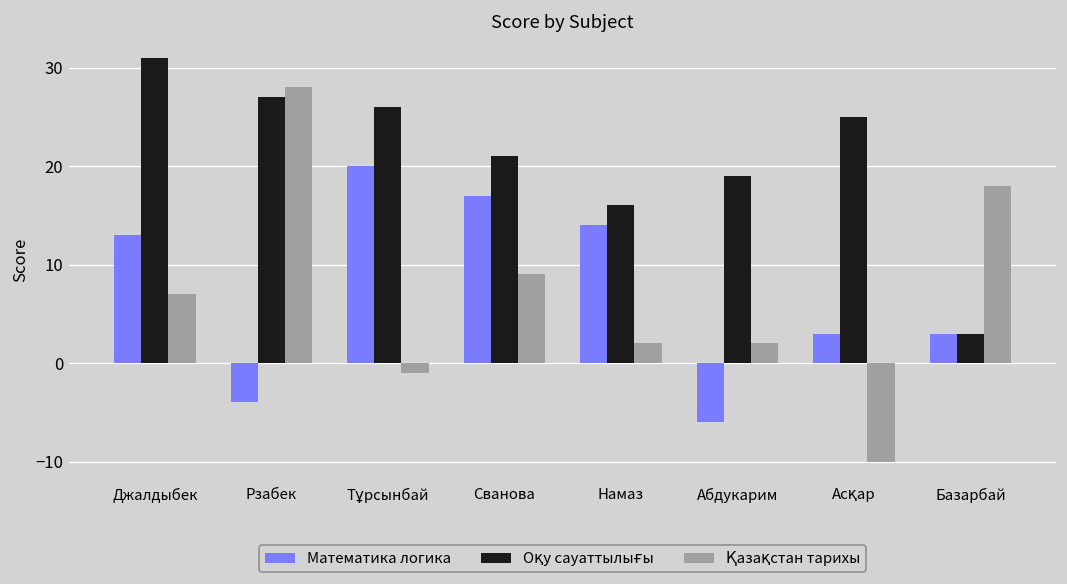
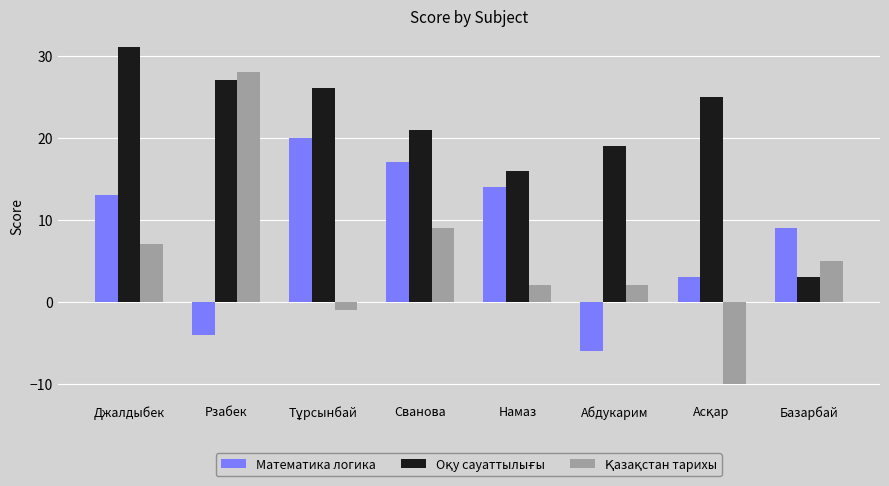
Математика логика, Базарбай: 3 -> 9
Қазақстан тарихы, Базарбай: 18 -> 5
